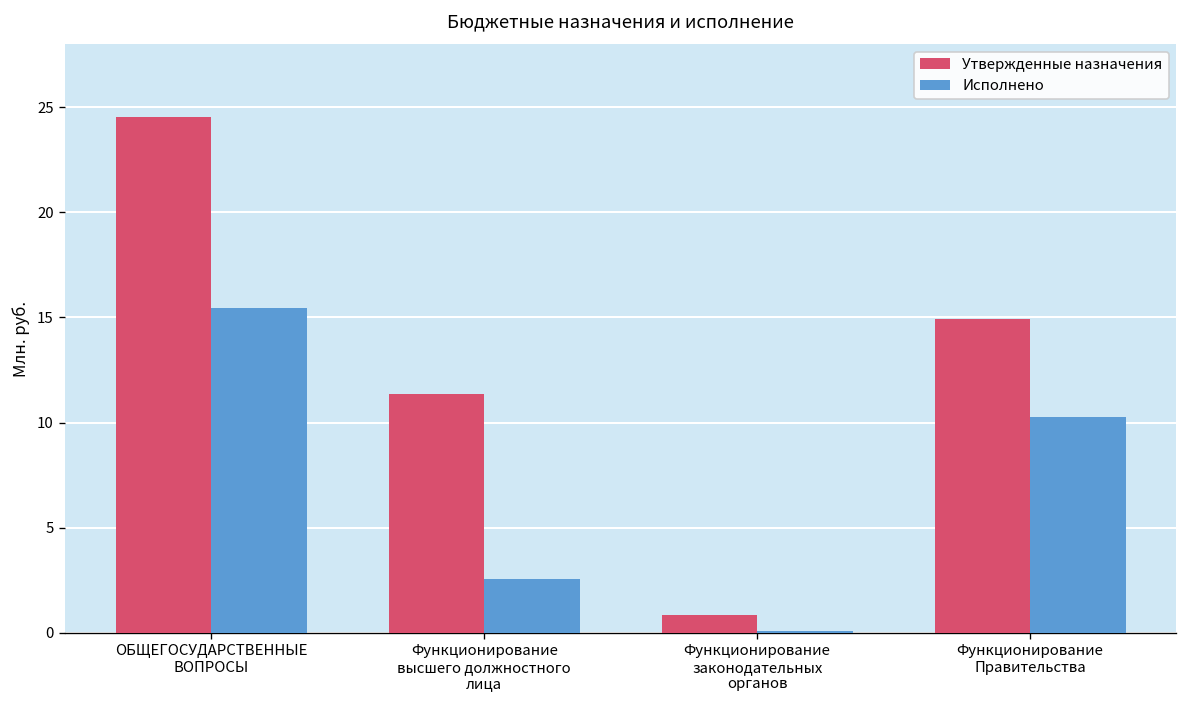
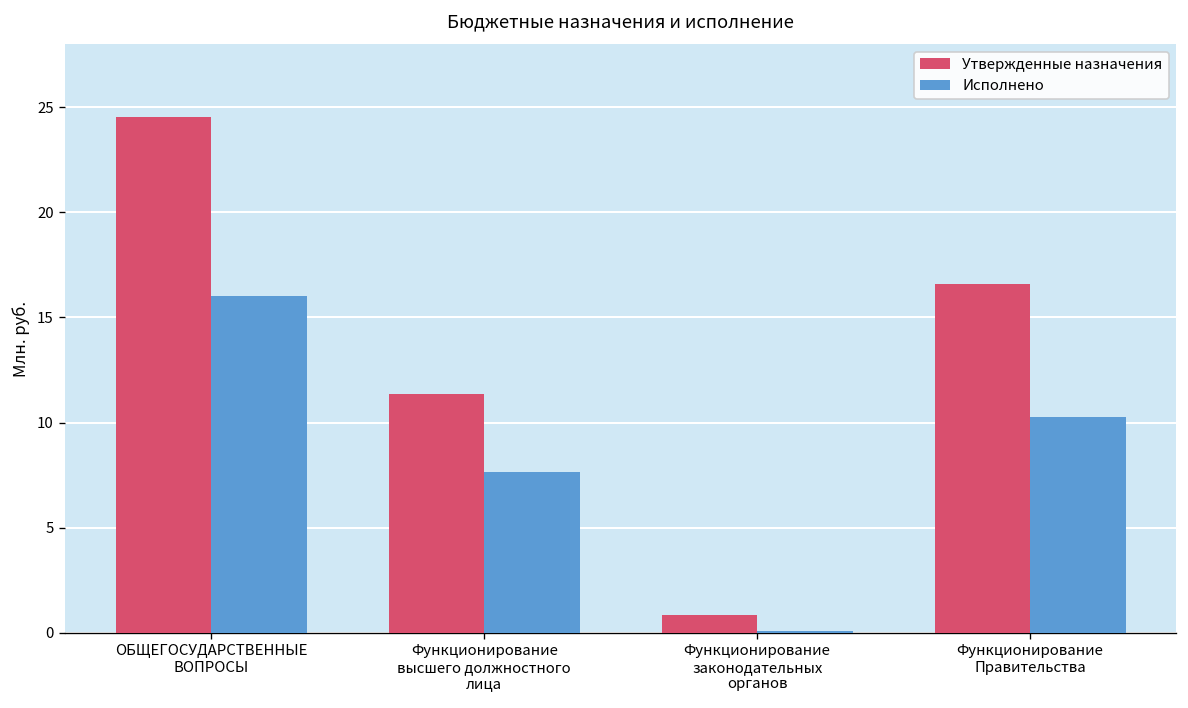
Исполнено, ОБЩЕГОСУДАРСТВЕННЫЕ ВОПРОСЫ: 15.4 -> 16.0
Исполнено, Функционирование высшего должностного лица: 2.5 -> 7.6
Утвержденные назначения, Функционирование Правительства: 14.9 -> 16.6
